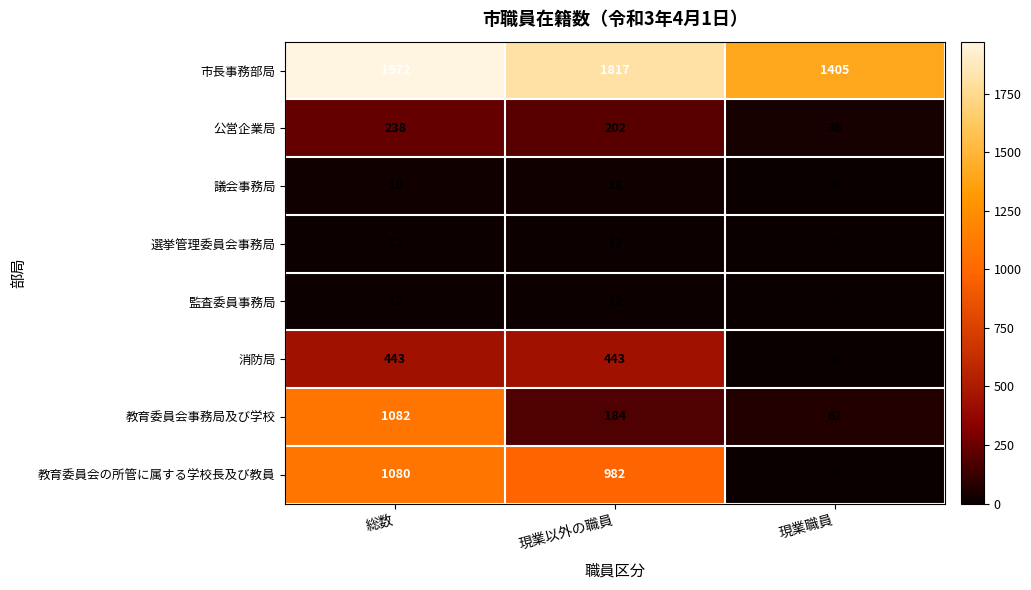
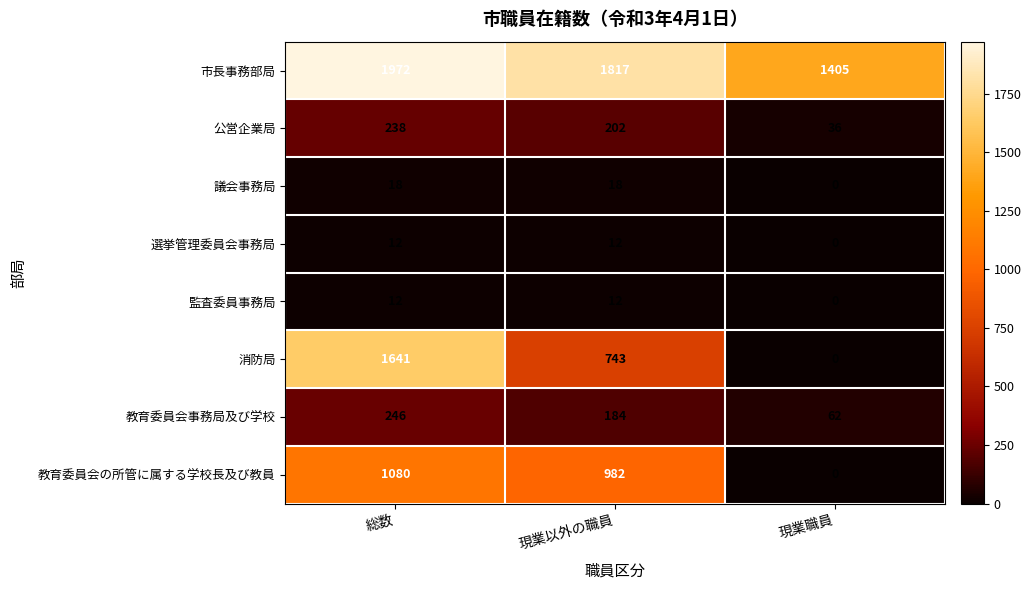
消防局, 総数: 443 -> 1641
消防局, 現業以外の職員: 443 -> 743
教育委員会事務局及び学校, 総数: 1082 -> 246
